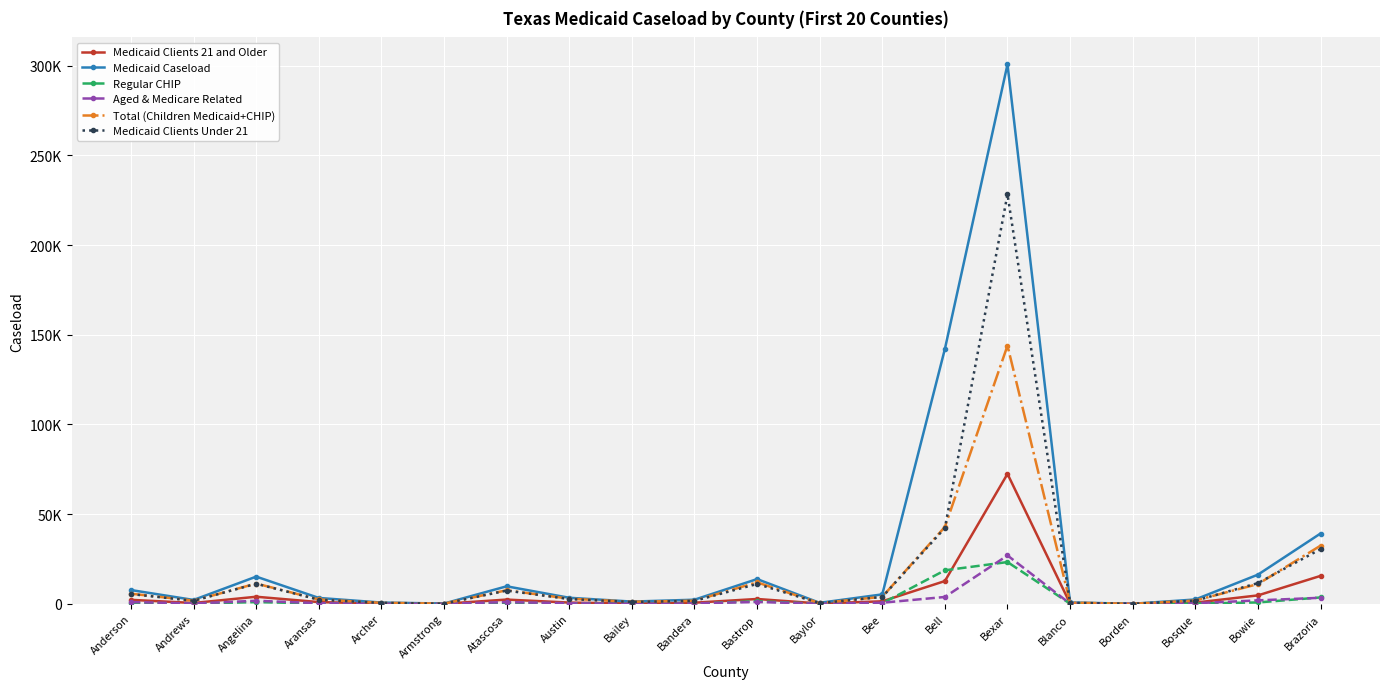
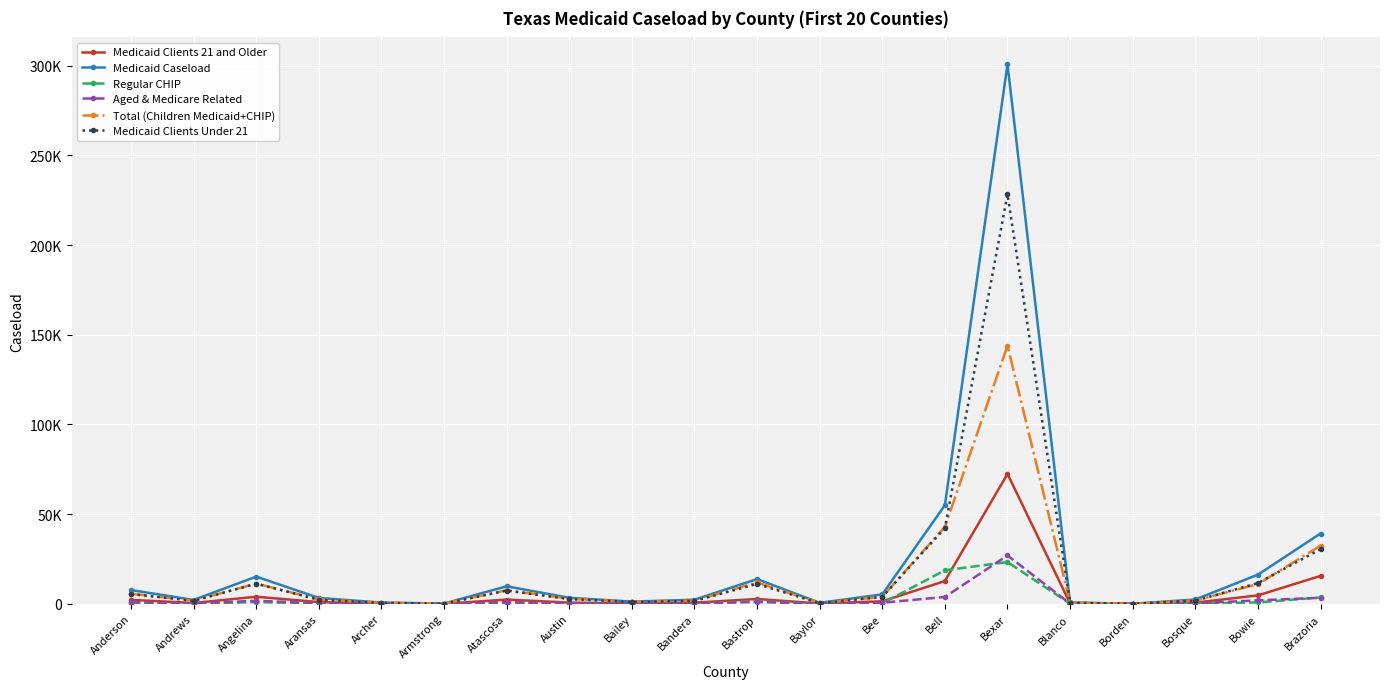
Medicaid Caseload, Bell: 142000 -> 55000
